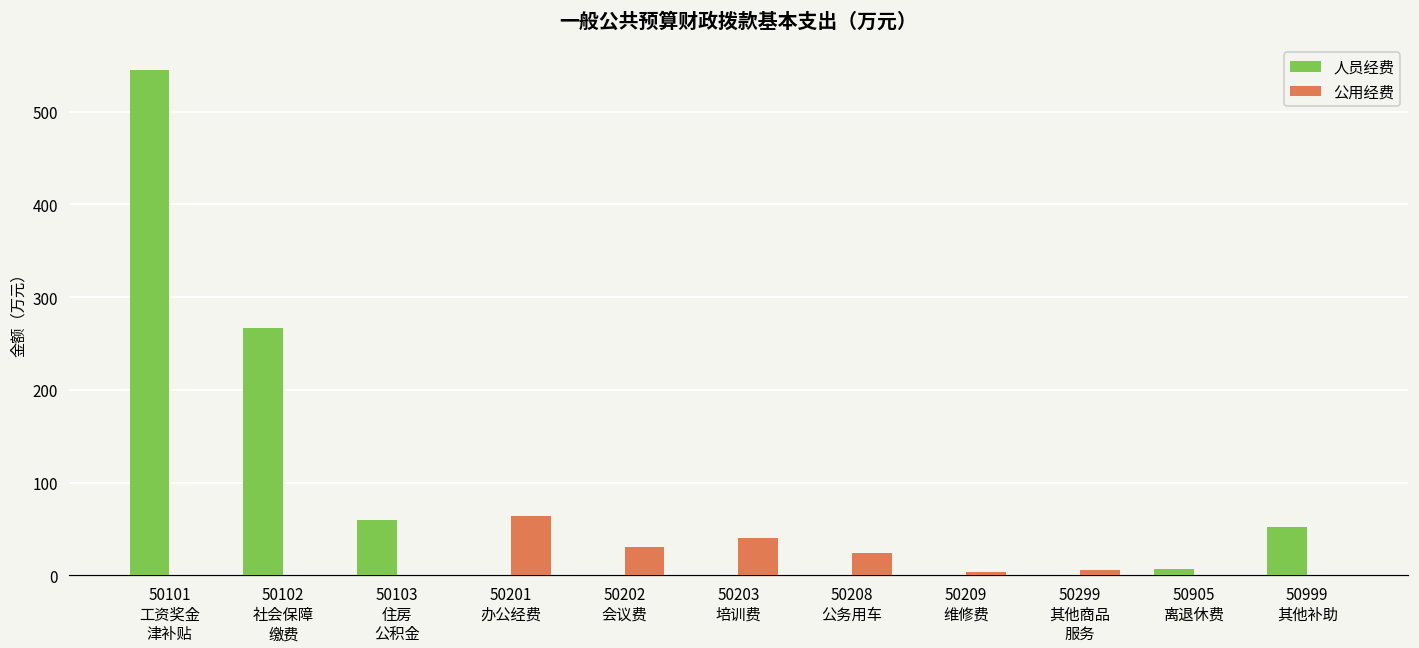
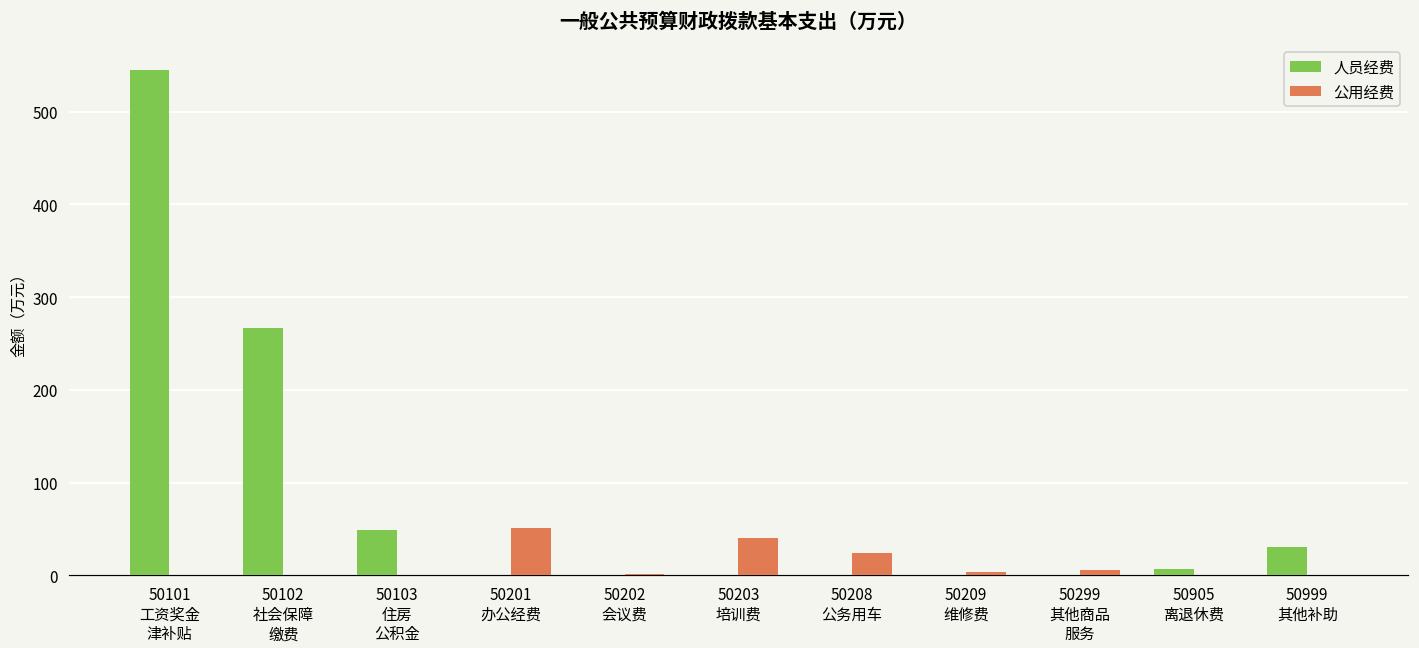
人员经费, 50103 住房 公积金: 60 -> 50
公用经费, 50201 办公经费: 60 -> 50
公用经费, 50202 会议费: 30 -> 0
人员经费, 50999 其他补助: 50 -> 30
